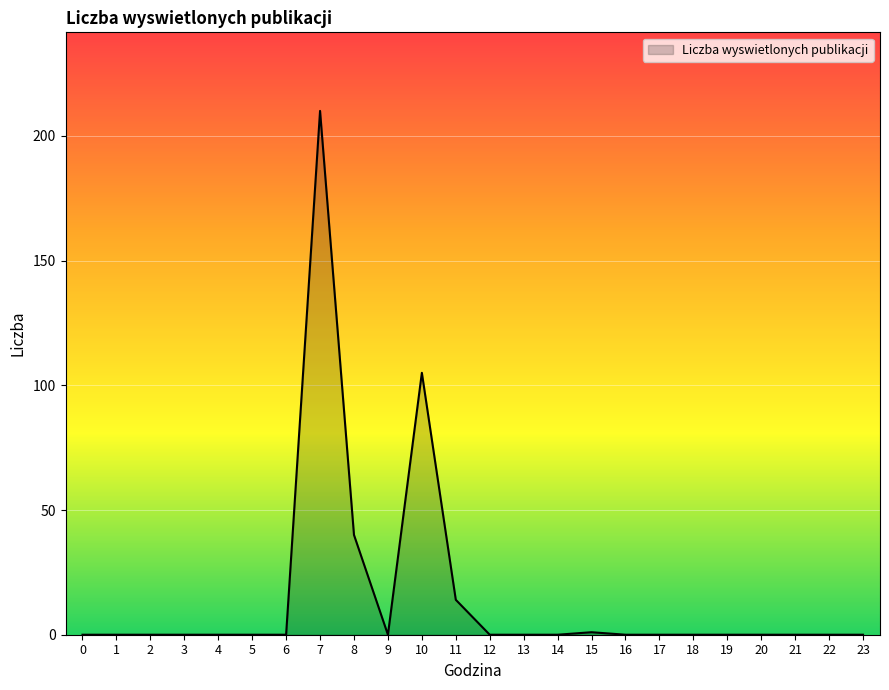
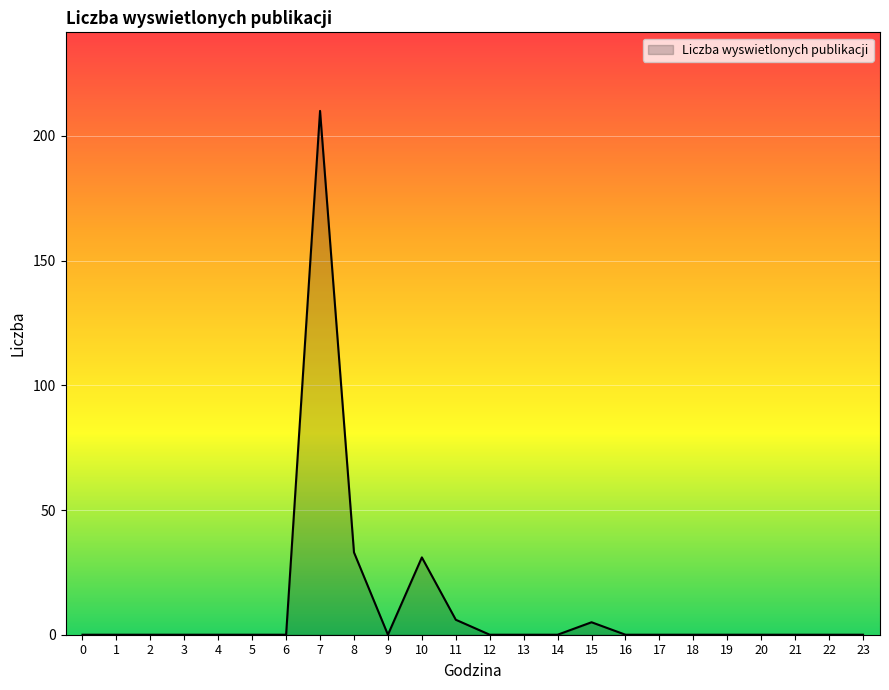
8: 40 -> 33
10: 105 -> 31
11: 14 -> 6
15: 1 -> 5
